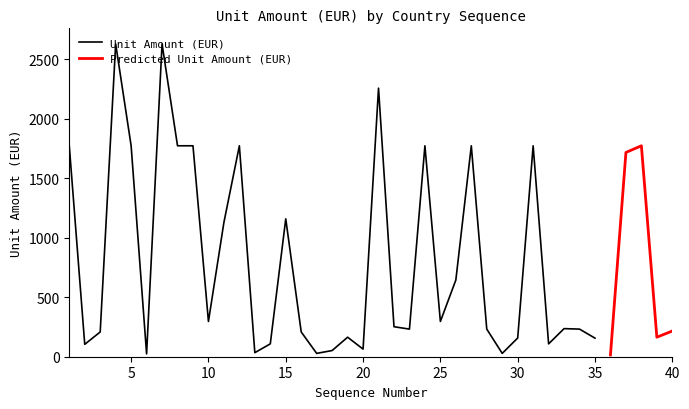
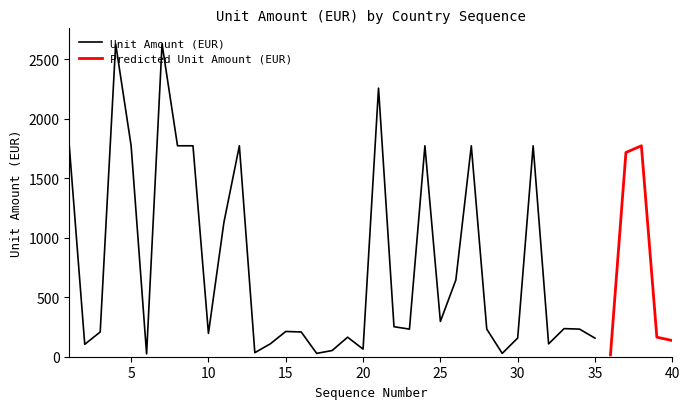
Unit Amount (EUR), 10: 300 -> 200
Unit Amount (EUR), 15: 1160 -> 210
Predicted Unit Amount (EUR), 40: 220 -> 140
